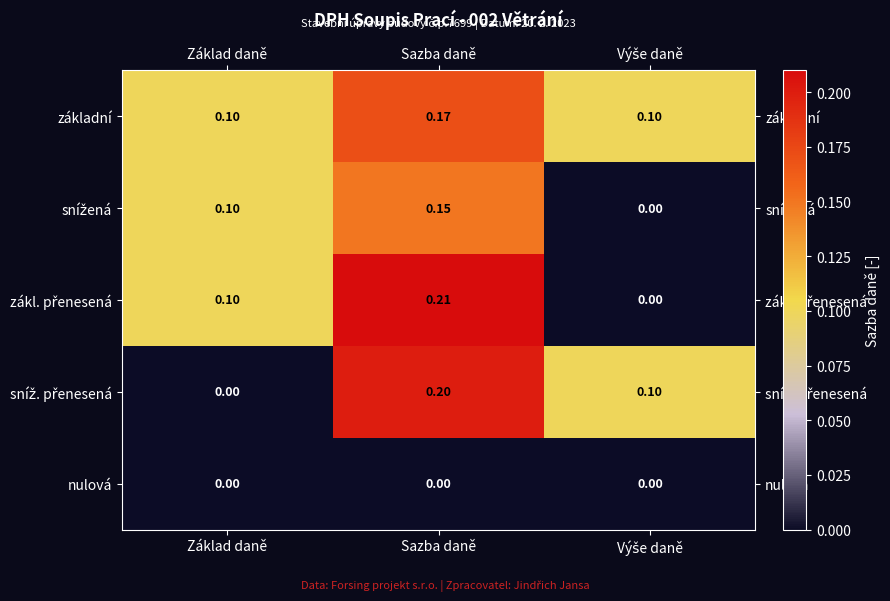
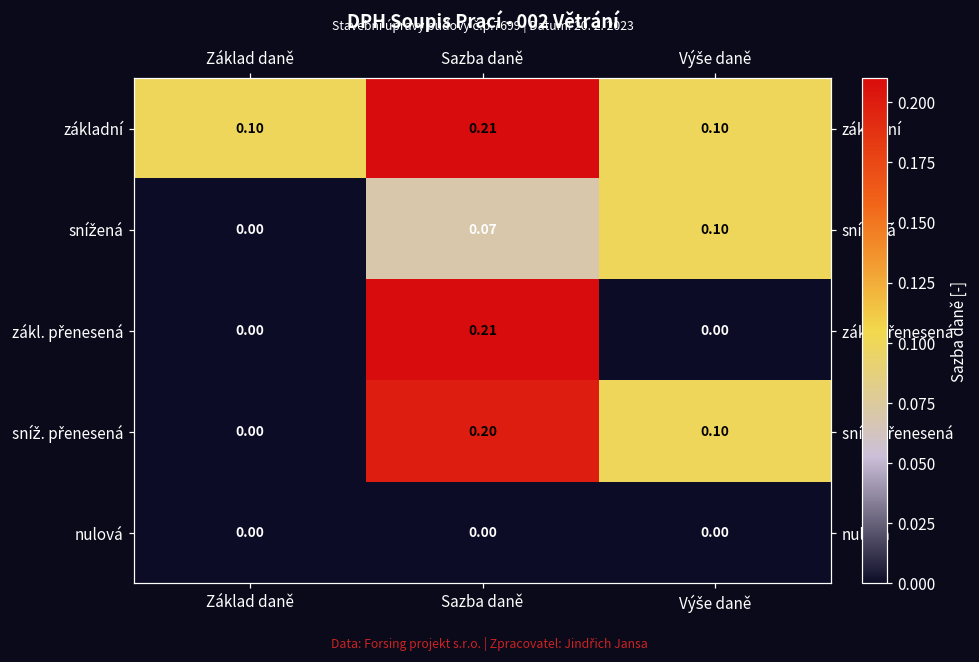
základní, Sazba daně: 0.17 -> 0.21
snížená, Základ daně: 0.10 -> 0.00
snížená, Sazba daně: 0.15 -> 0.07
snížená, Výše daně: 0.00 -> 0.10
zákl. přenesená, Základ daně: 0.10 -> 0.00
